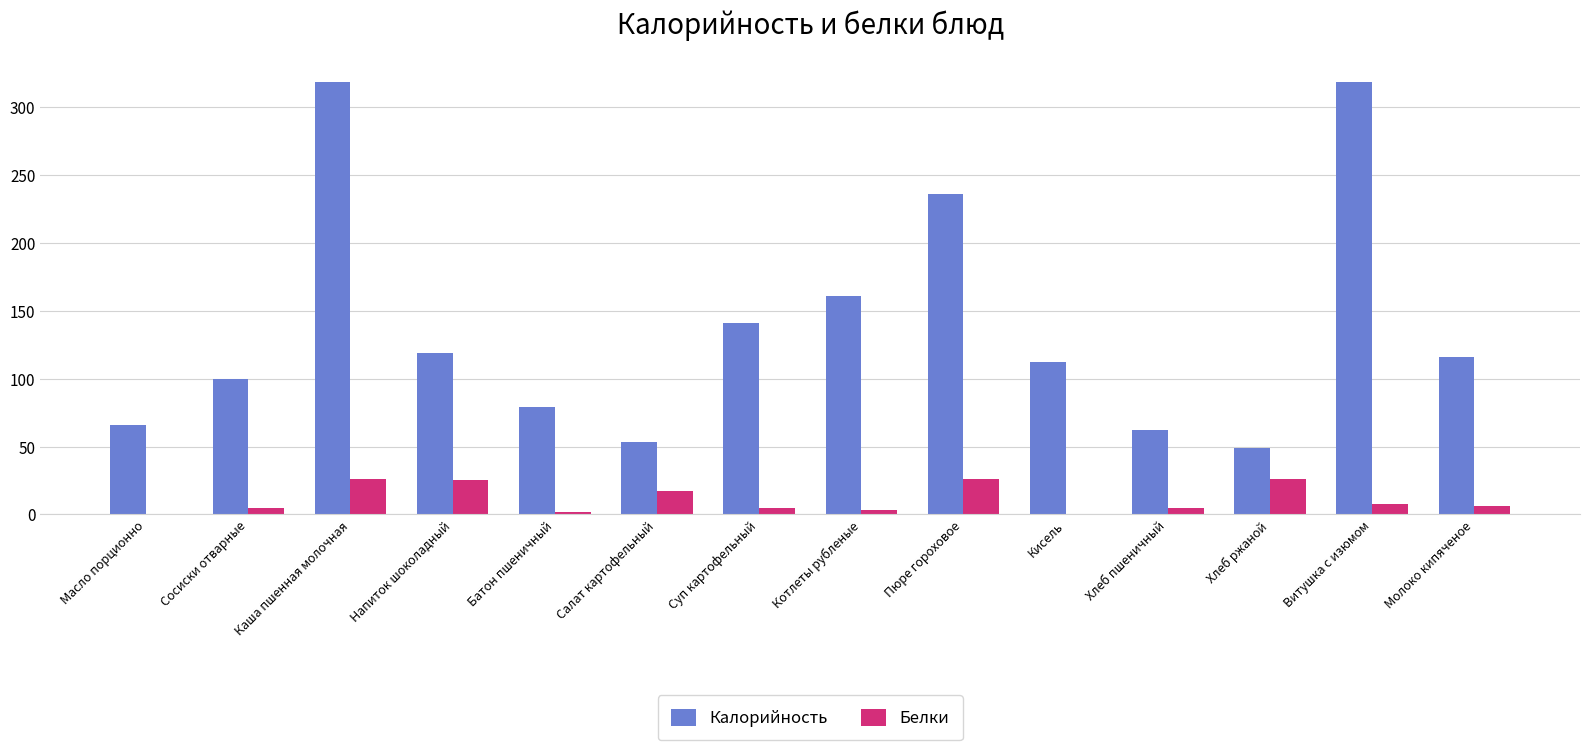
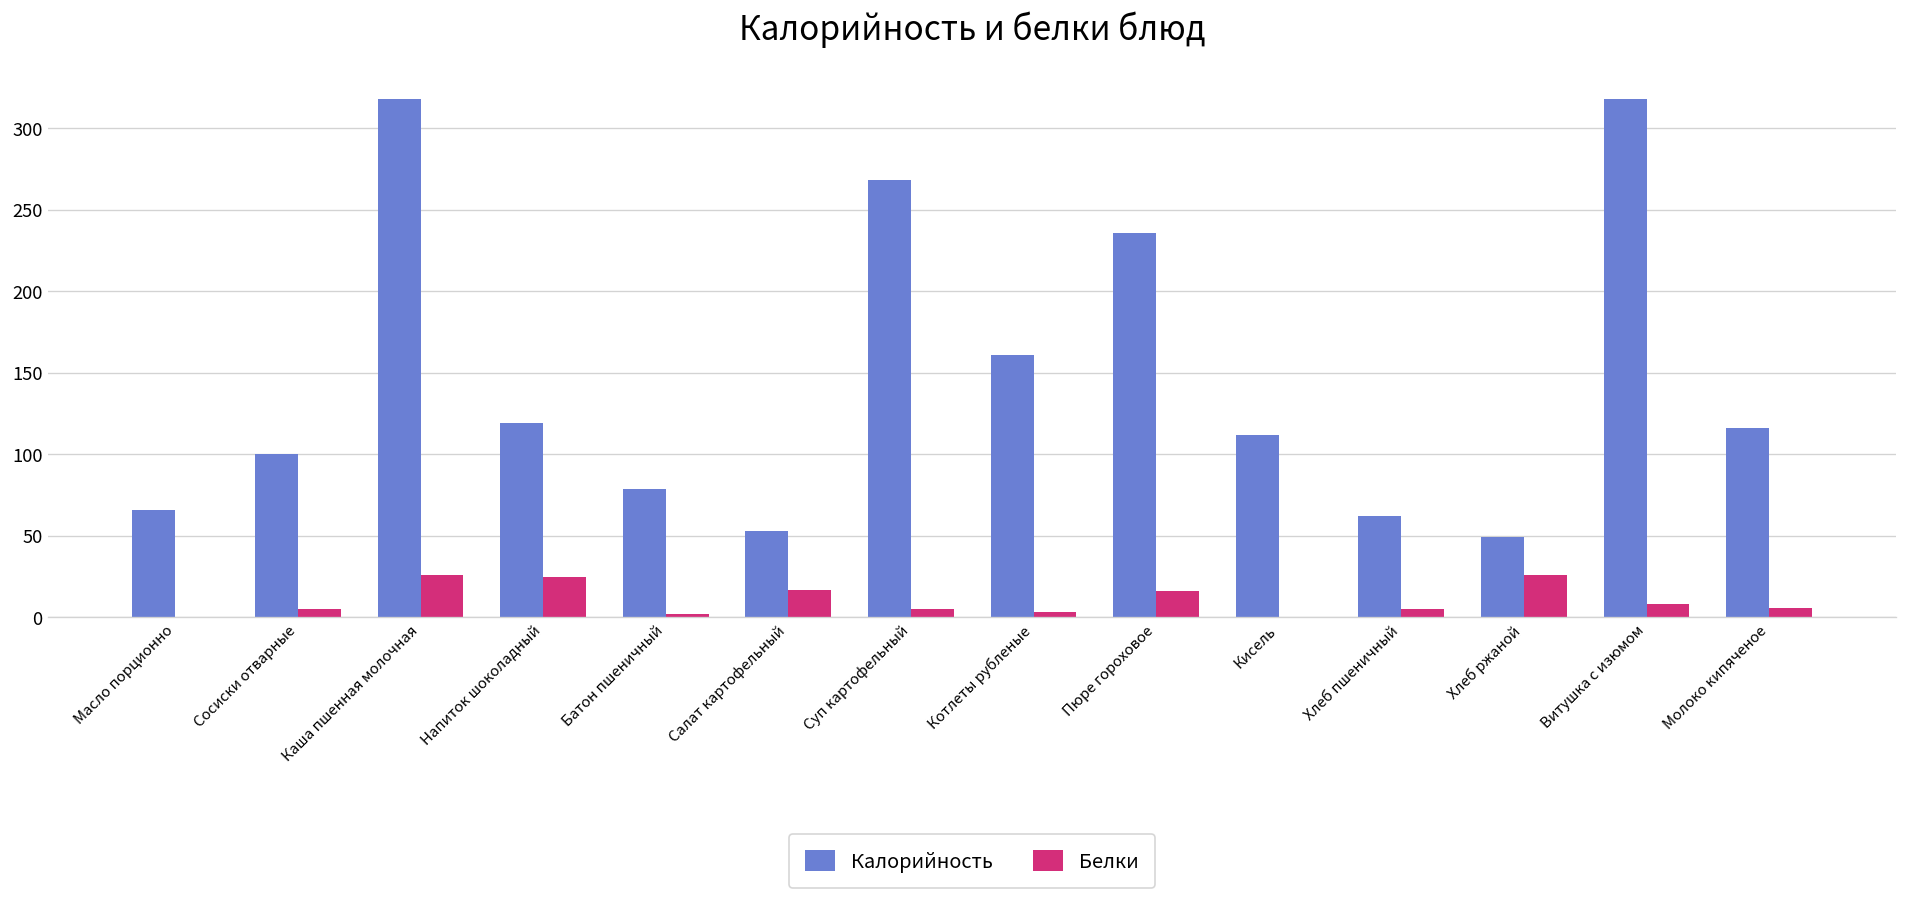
Калорийность, Суп картофельный: 141 -> 268
Белки, Пюре гороховое: 26 -> 16
